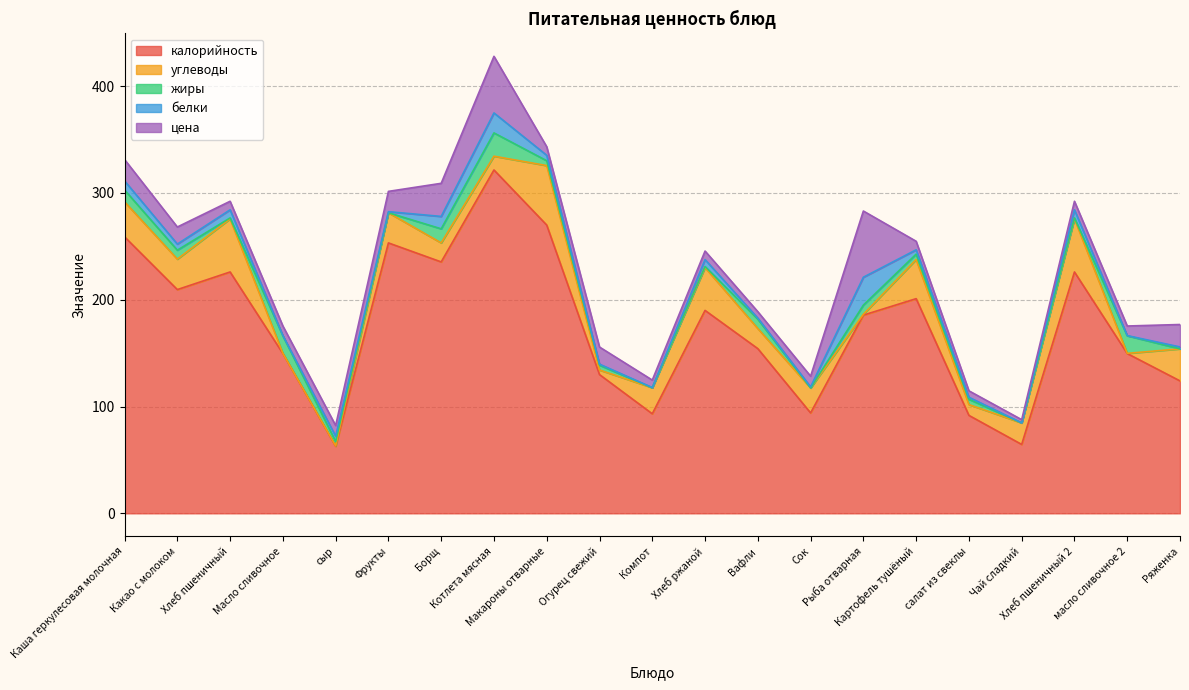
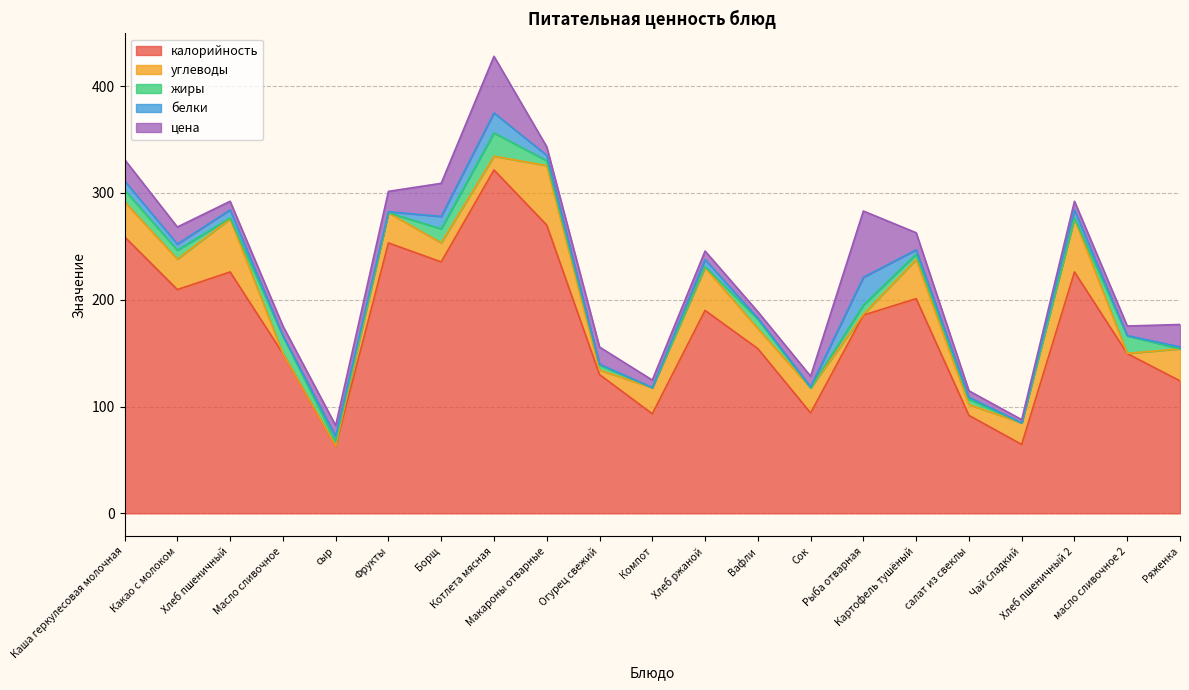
цена, Картофель тушёный: 8 -> 16
